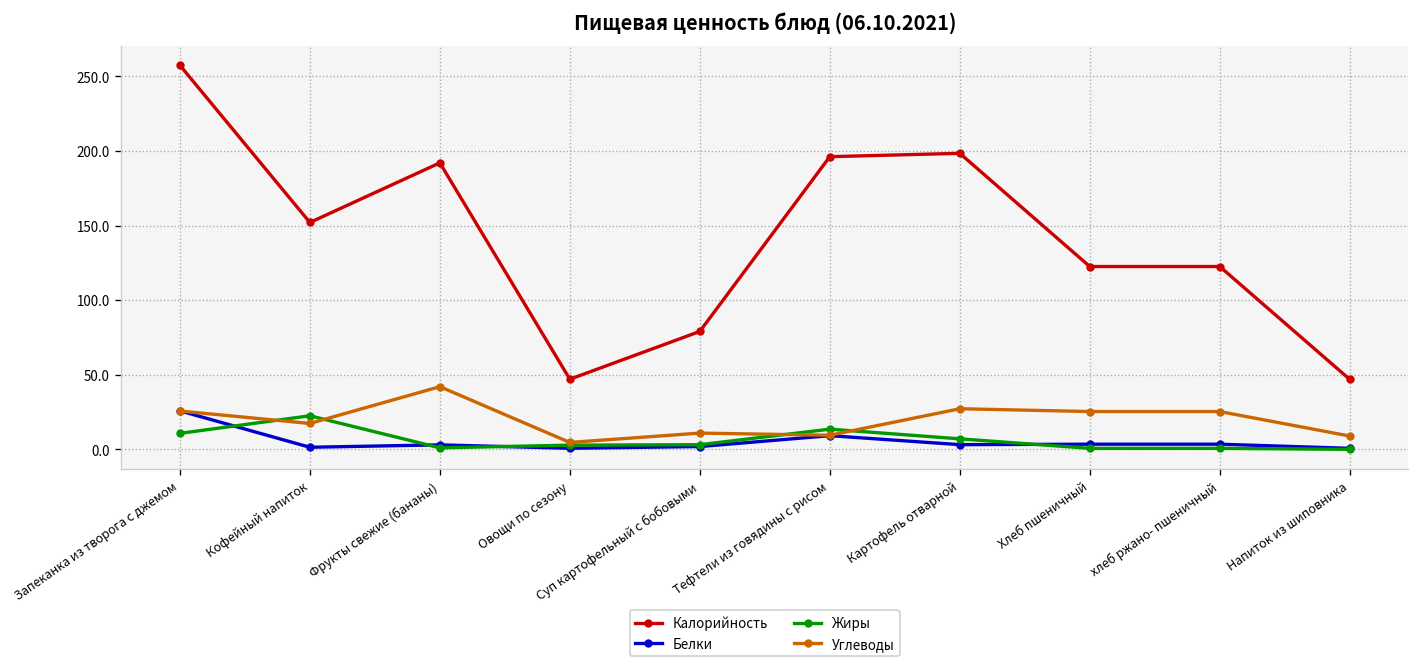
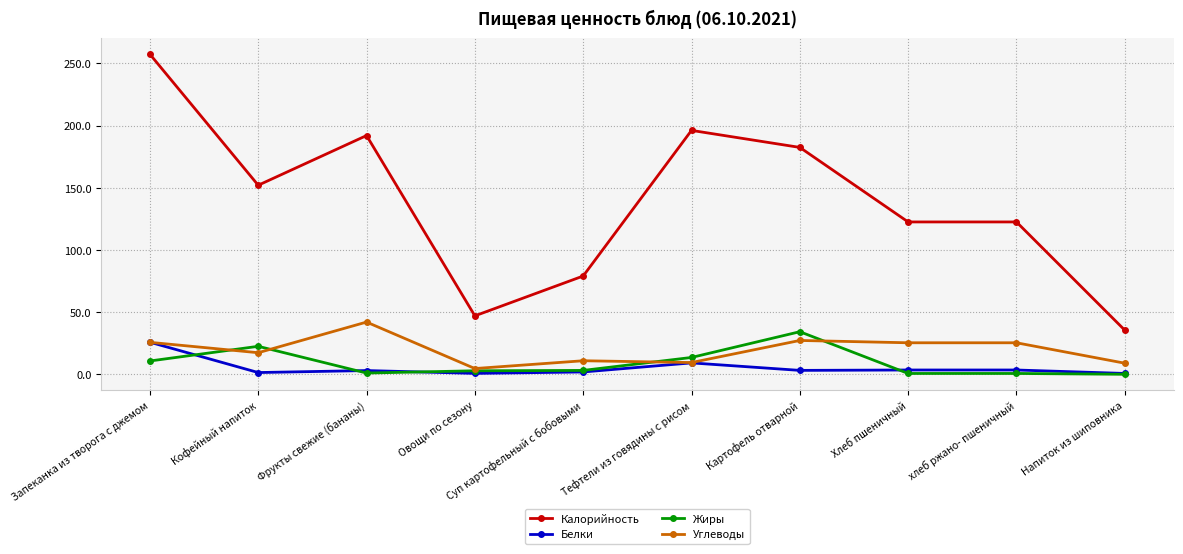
Калорийность, Картофель отварной: 198 -> 182
Жиры, Картофель отварной: 7 -> 34
Калорийность, Напиток из шиповника: 47 -> 35
